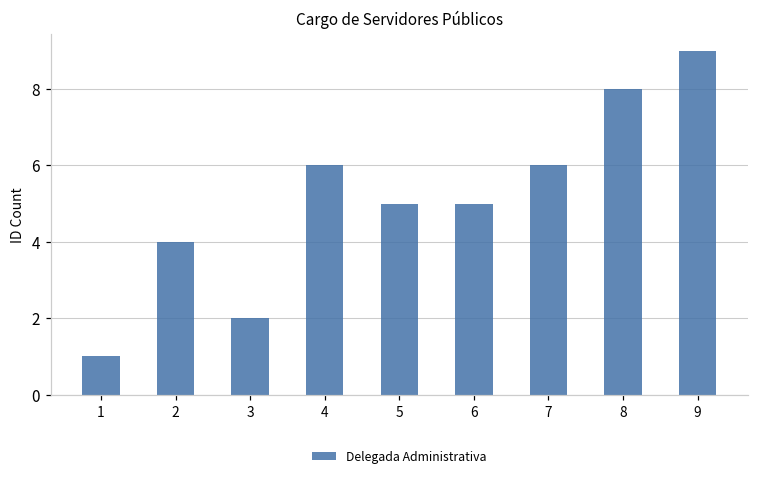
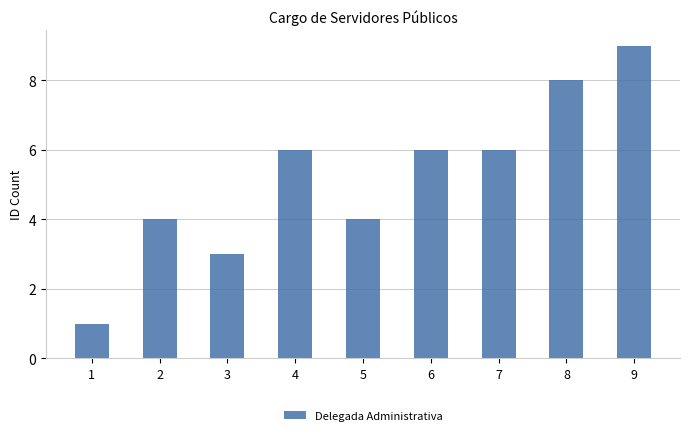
3: 2 -> 3
5: 5 -> 4
6: 5 -> 6
